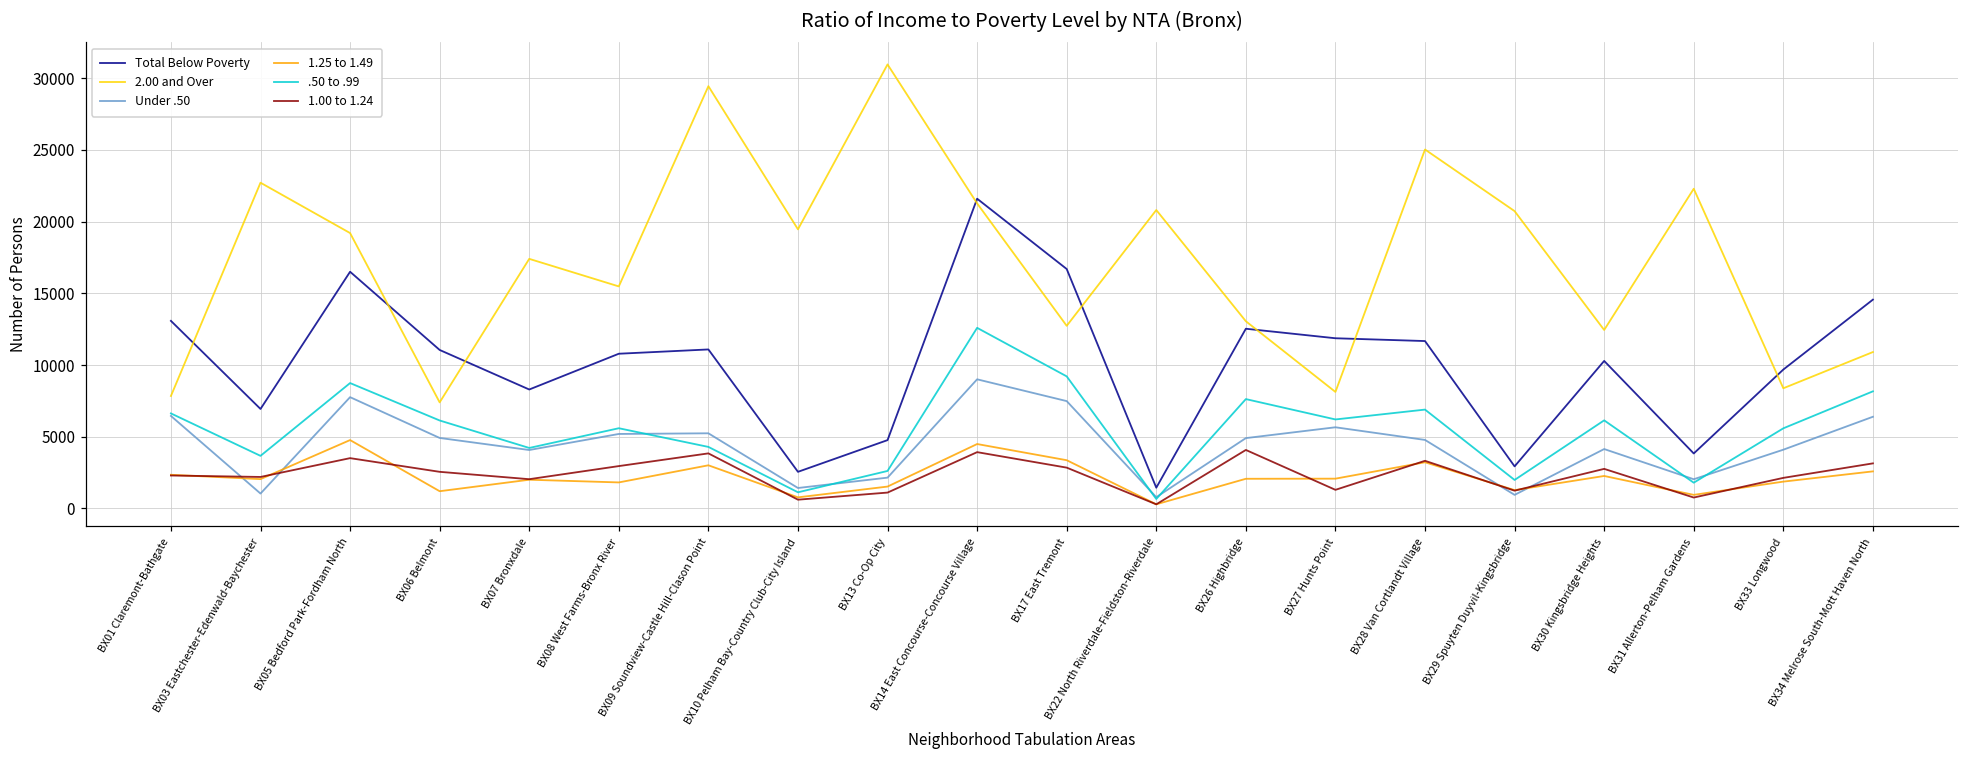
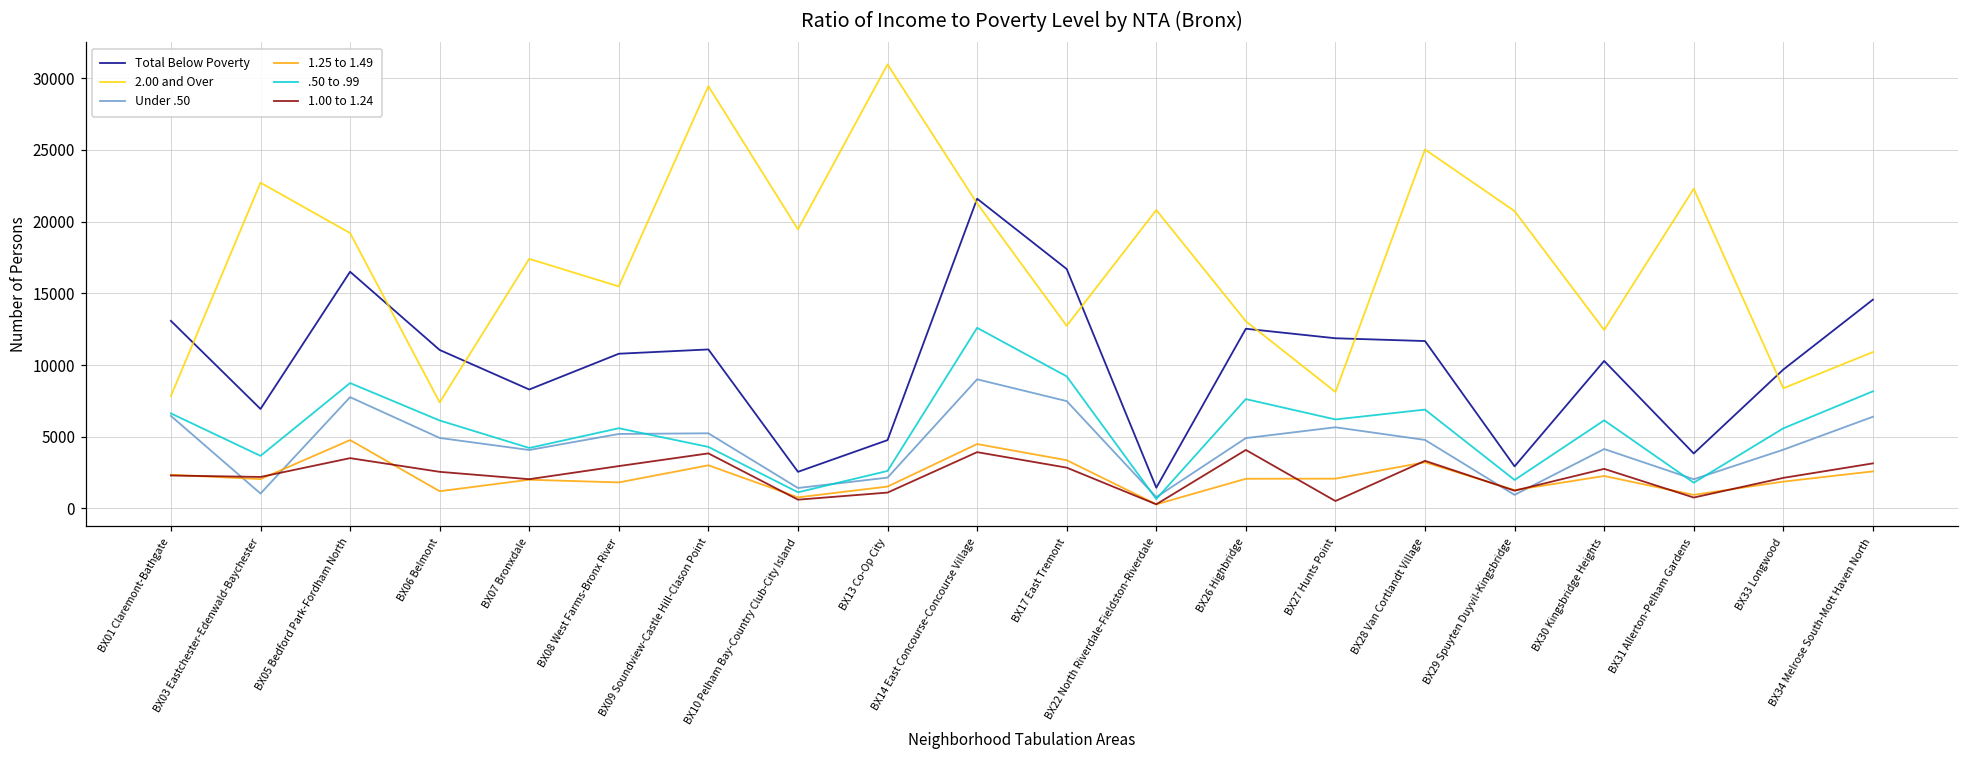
1.00 to 1.24, BX27 Hunts Point: 1300 -> 500
